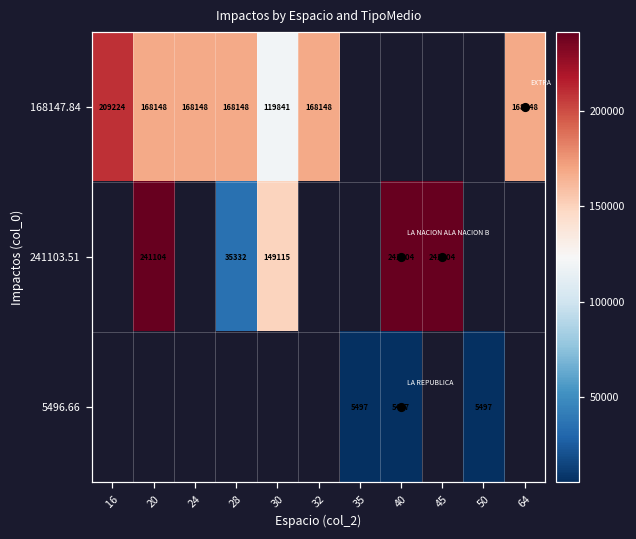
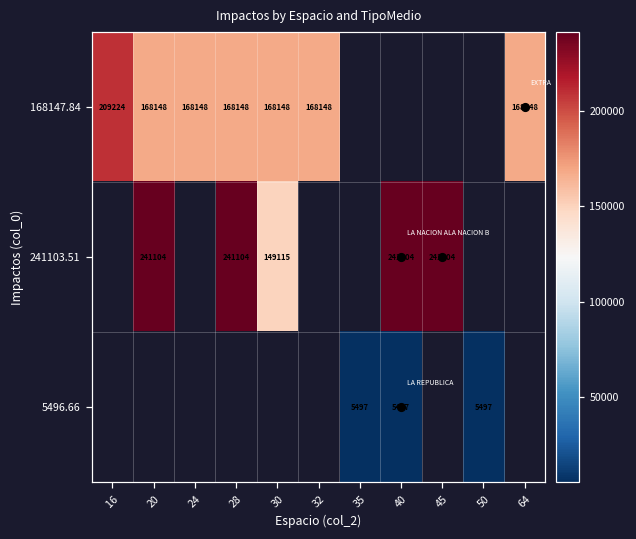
168147.84, 30: 119841 -> 168148
241103.51, 28: 35332 -> 241104
